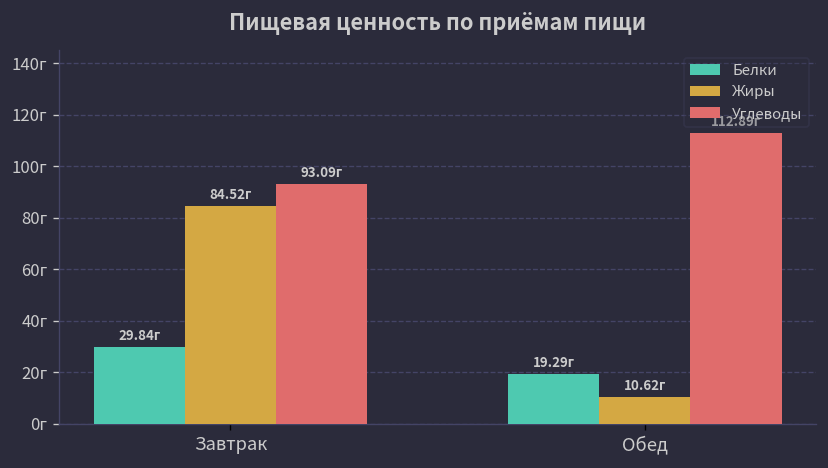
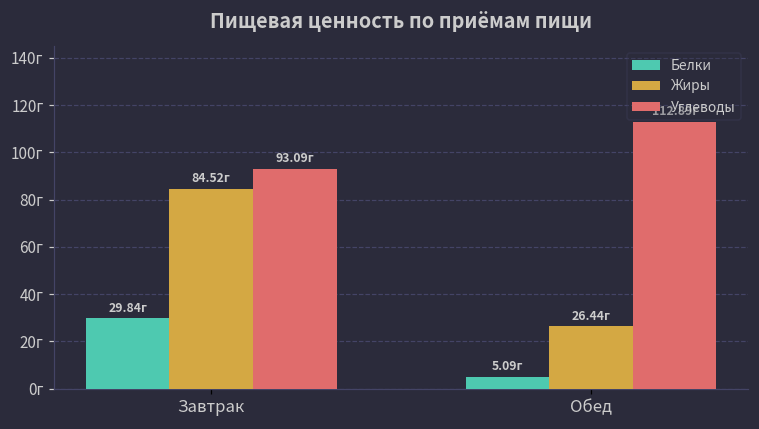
Белки, Обед: 19.29г -> 5.09г
Жиры, Обед: 10.62г -> 26.44г
